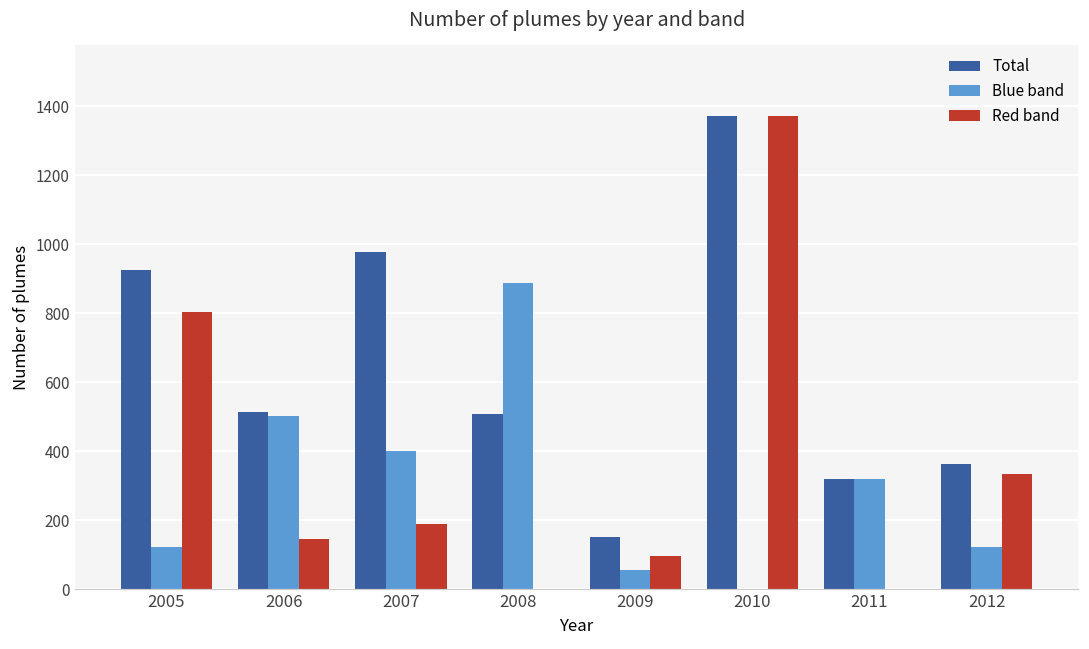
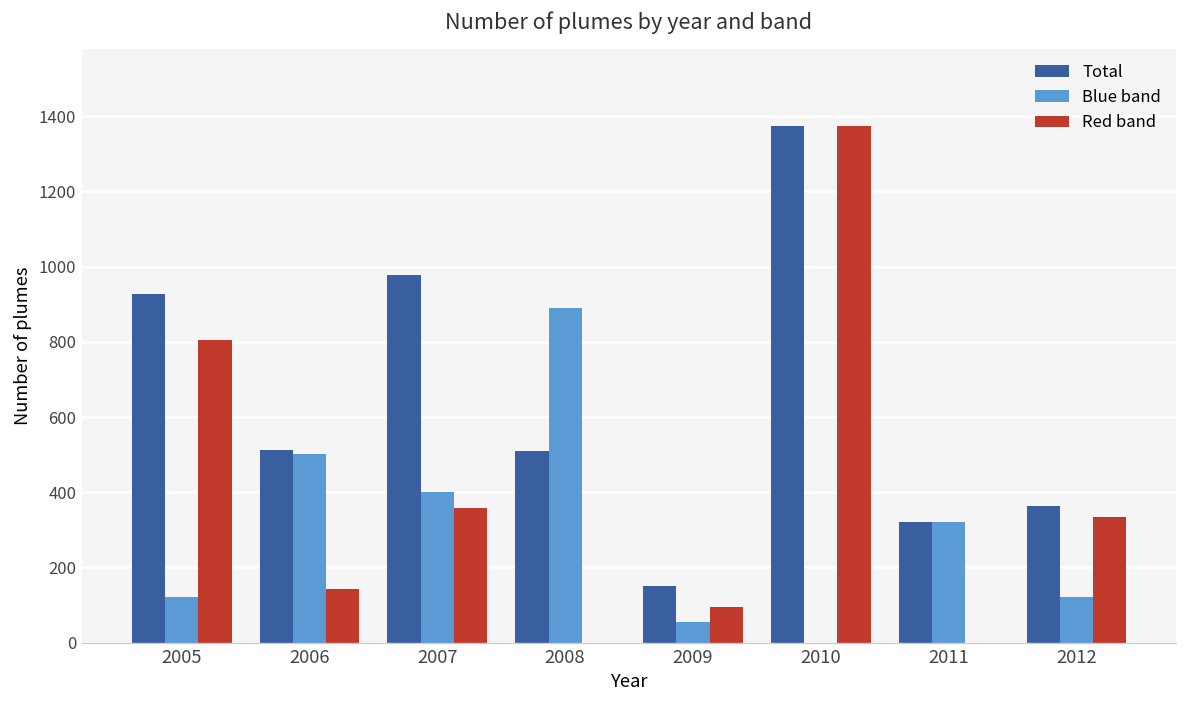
Red band, 2007: 190 -> 360
